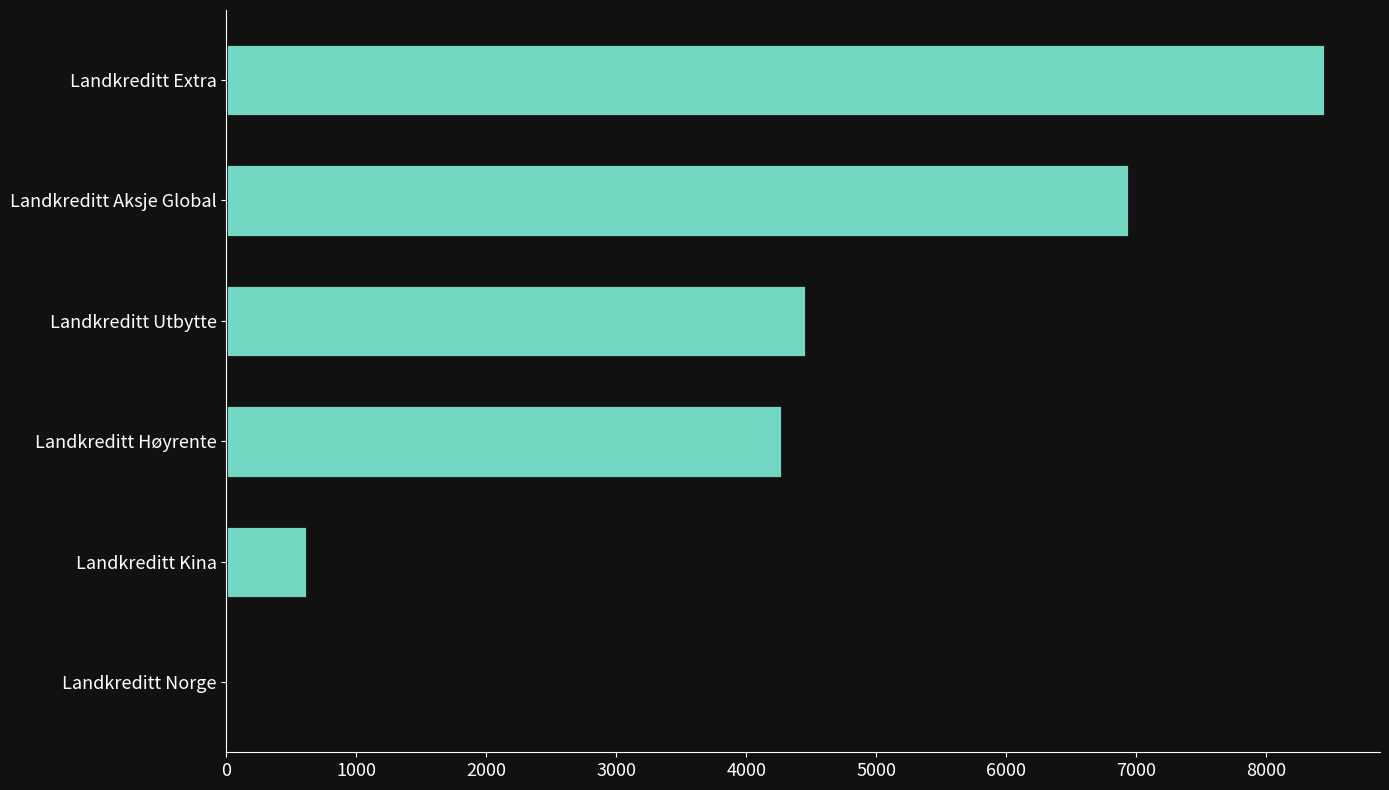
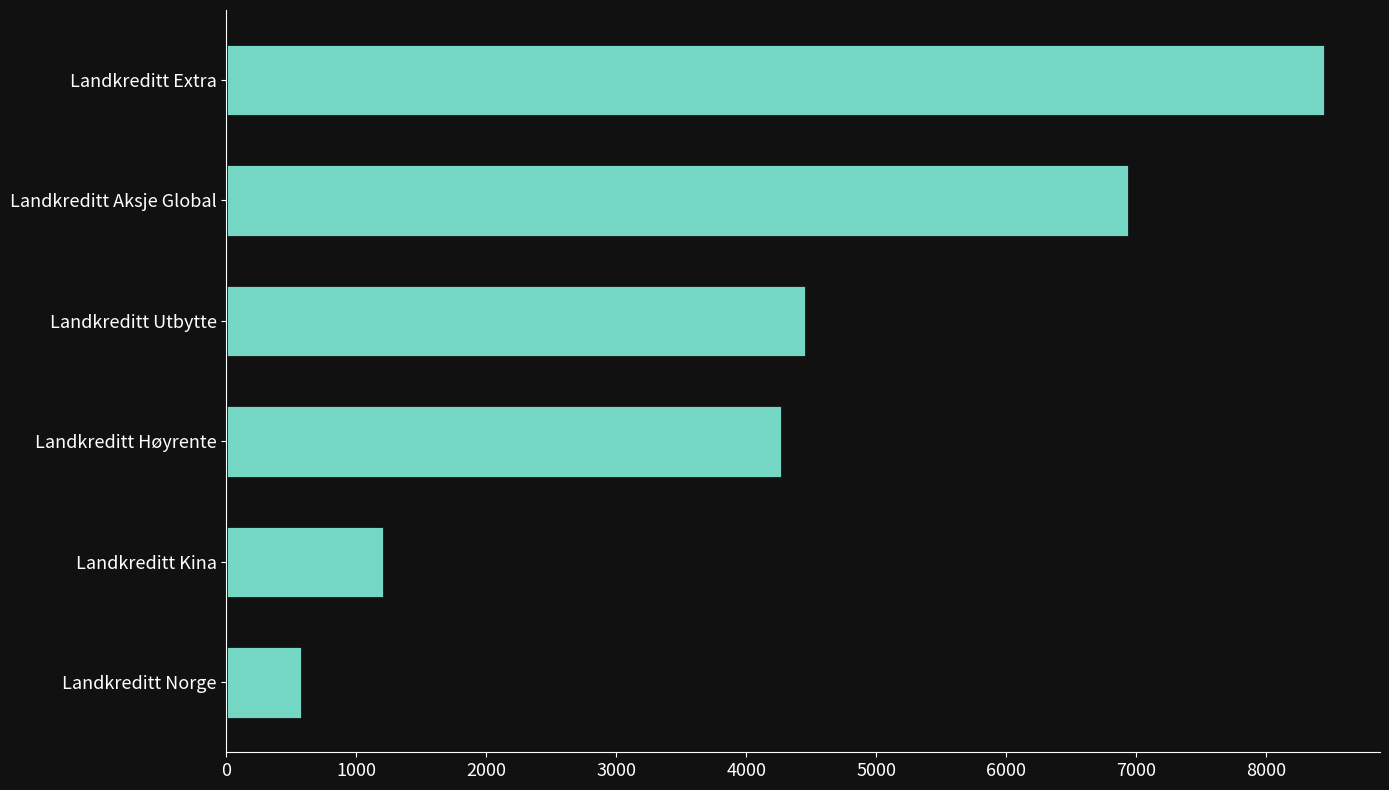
Landkreditt Kina: 620 -> 1210
Landkreditt Norge: 0 -> 580
